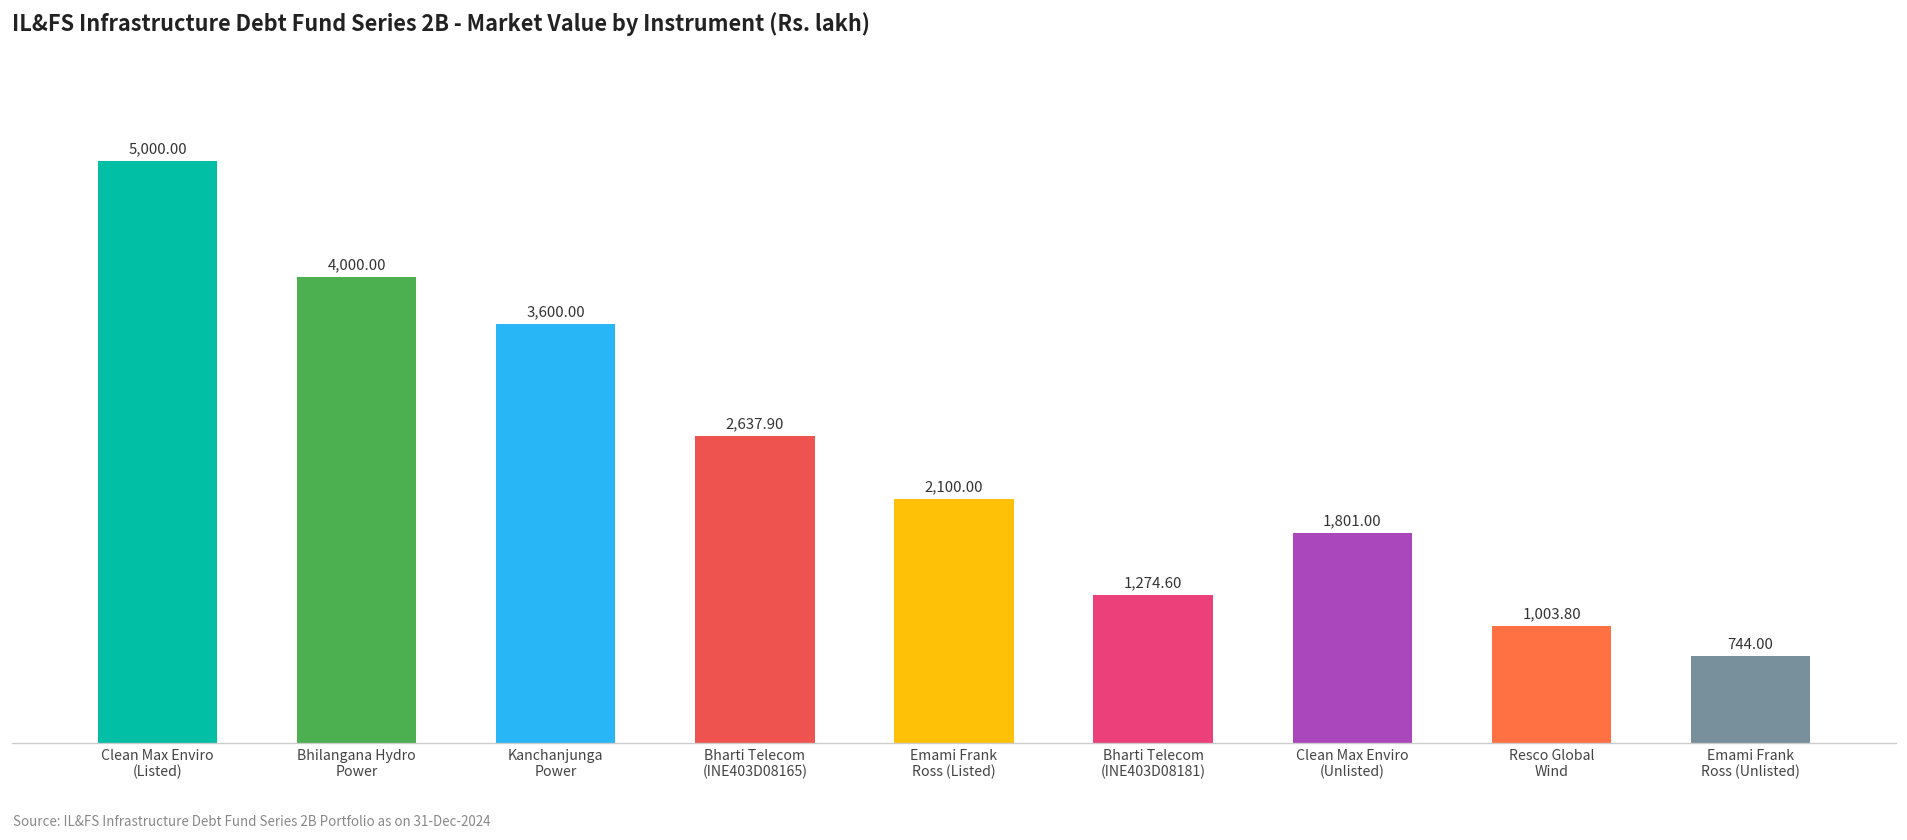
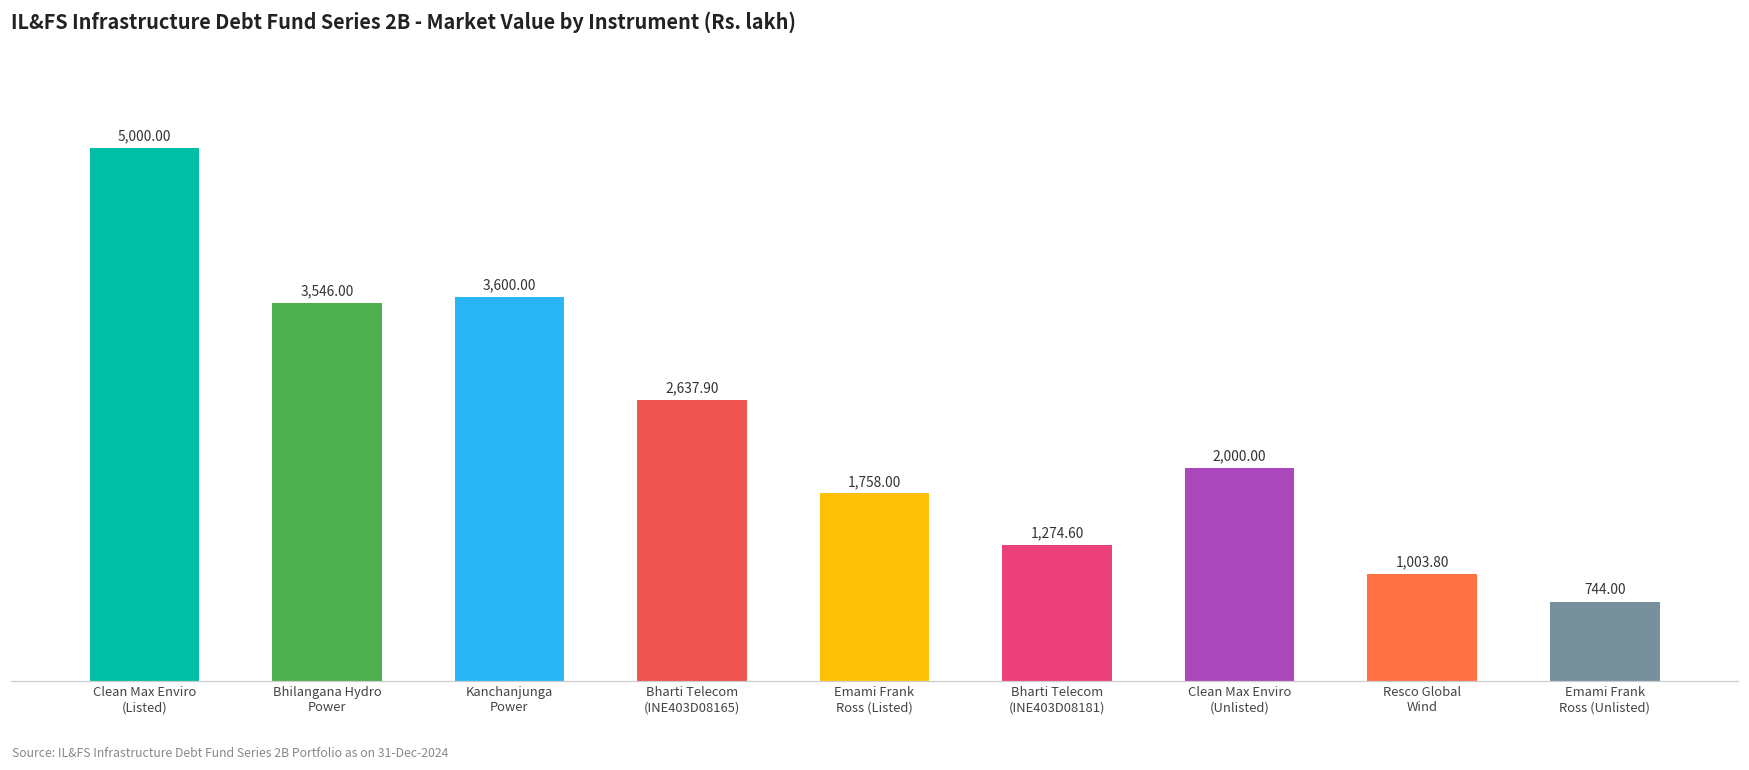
Bhilangana Hydro Power: 4,000.00 -> 3,546.00
Emami Frank Ross (Listed): 2,100.00 -> 1,758.00
Clean Max Enviro (Unlisted): 1,801.00 -> 2,000.00
